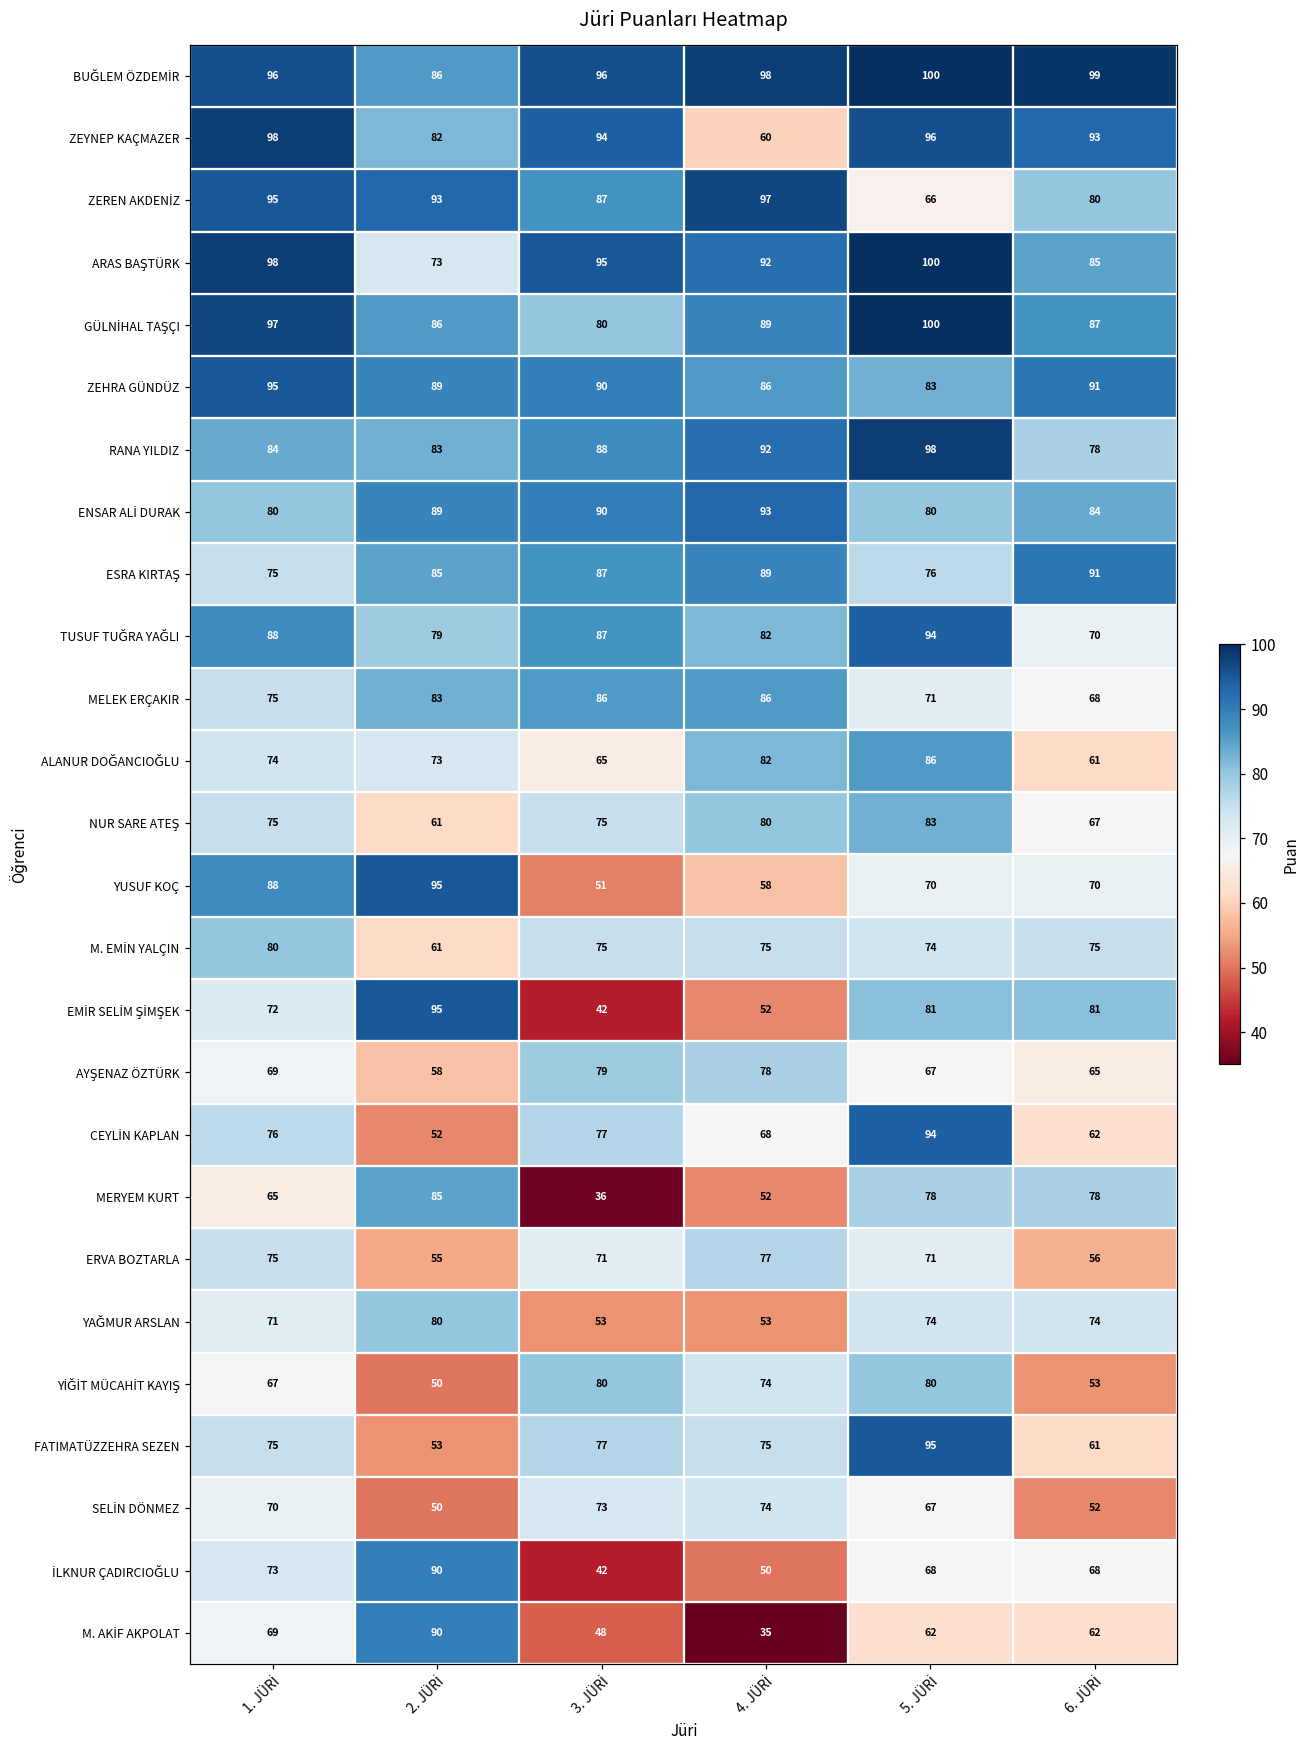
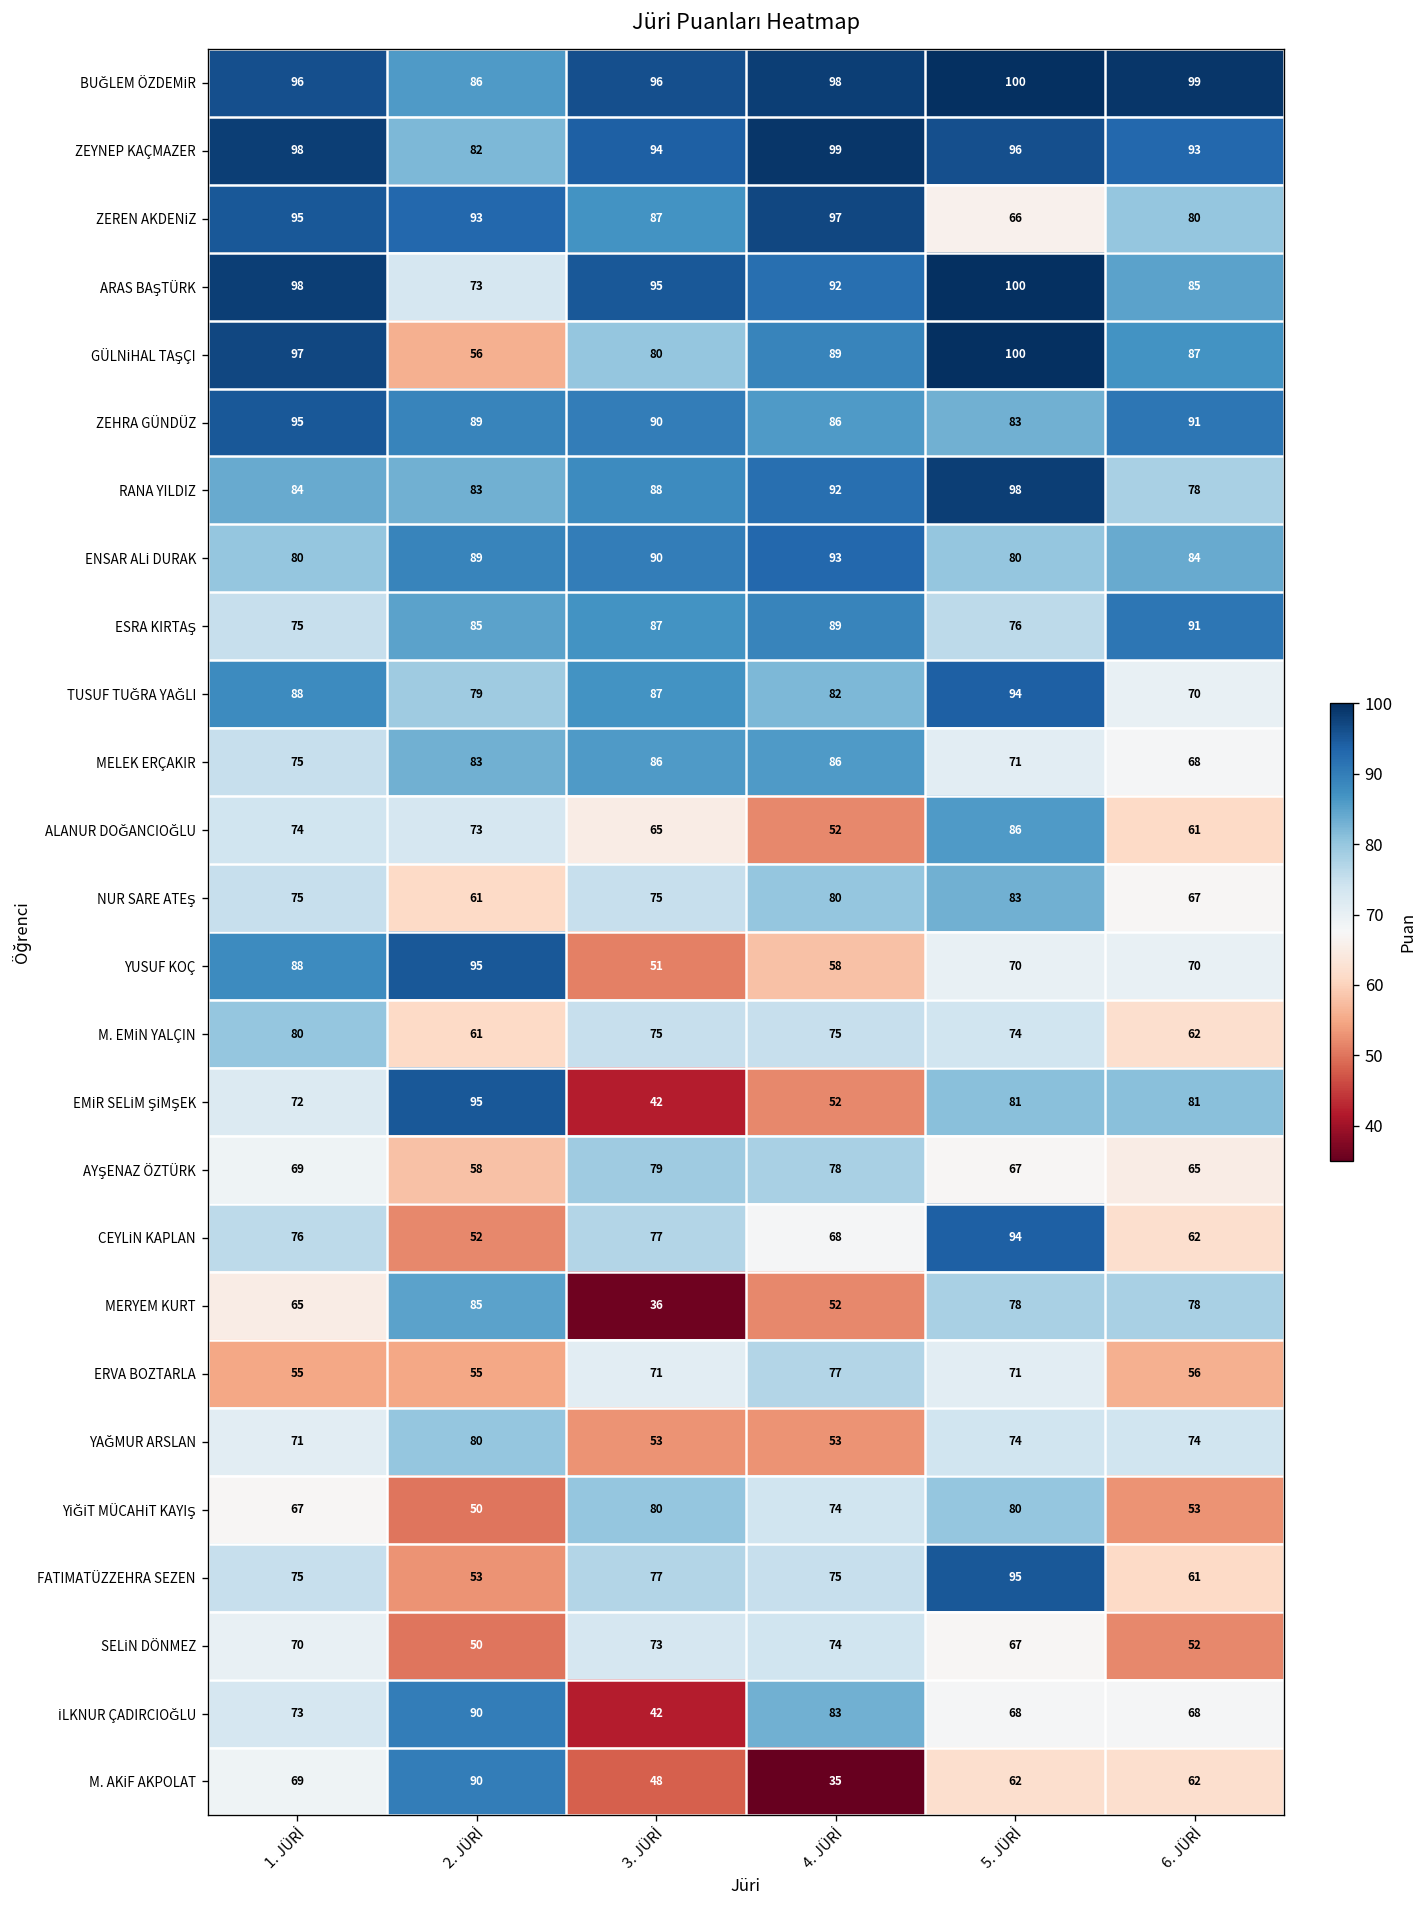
ZEYNEP KAÇMAZER, 4. JÜRİ: 60 -> 99
GÜLNİHAL TAŞÇI, 2. JÜRİ: 86 -> 56
ALANUR DOĞANCIOĞLU, 4. JÜRİ: 82 -> 52
M. EMİN YALÇIN, 6. JÜRİ: 75 -> 62
ERVA BOZTARLA, 1. JÜRİ: 75 -> 55
İLKNUR ÇADIRCIOĞLU, 4. JÜRİ: 50 -> 83
